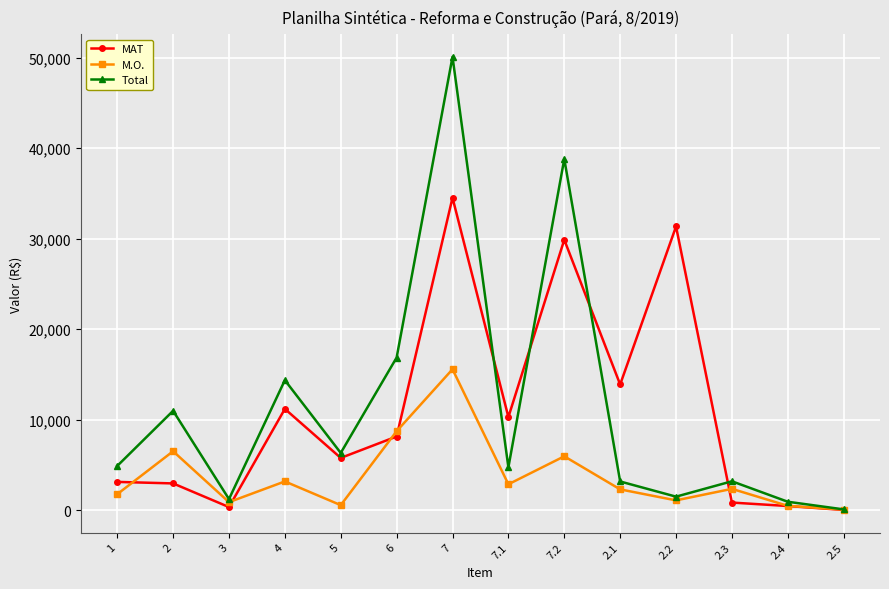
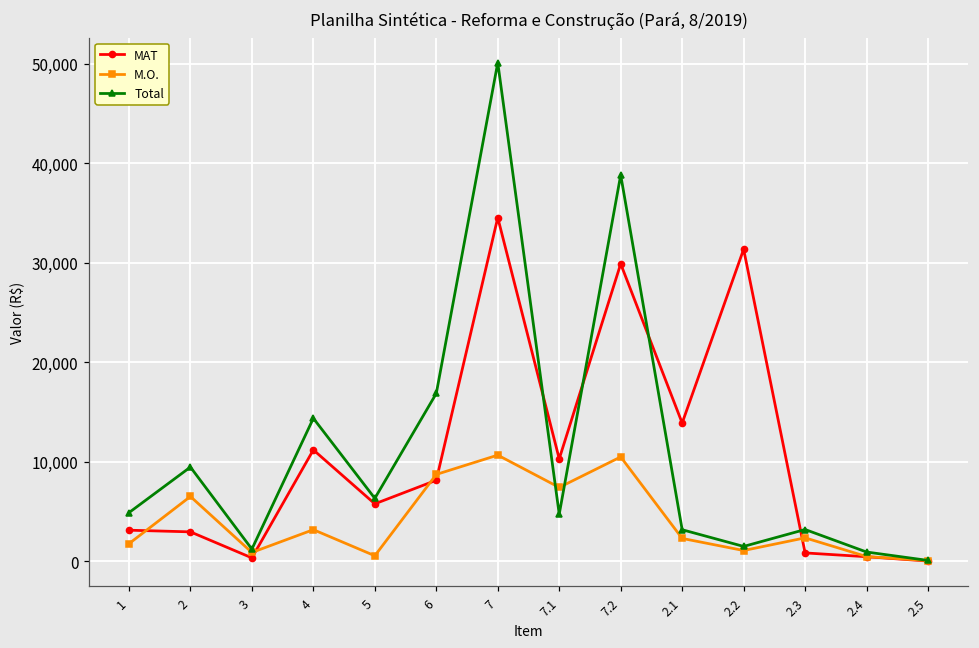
Total, 2: 11,000 -> 9,000
M.O., 7: 16,000 -> 11,000
M.O., 7.1: 3,000 -> 7,000
M.O., 7.2: 6,000 -> 10,000
